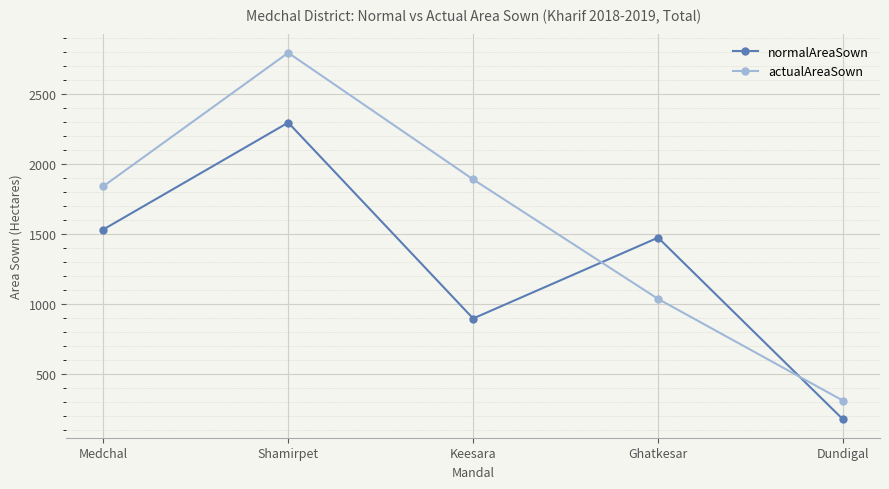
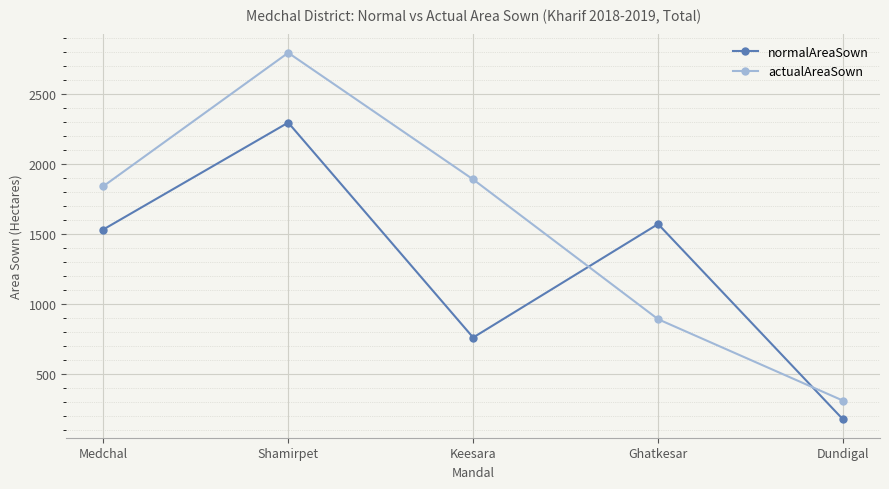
normalAreaSown, Keesara: 900 -> 760
normalAreaSown, Ghatkesar: 1480 -> 1570
actualAreaSown, Ghatkesar: 1040 -> 890
